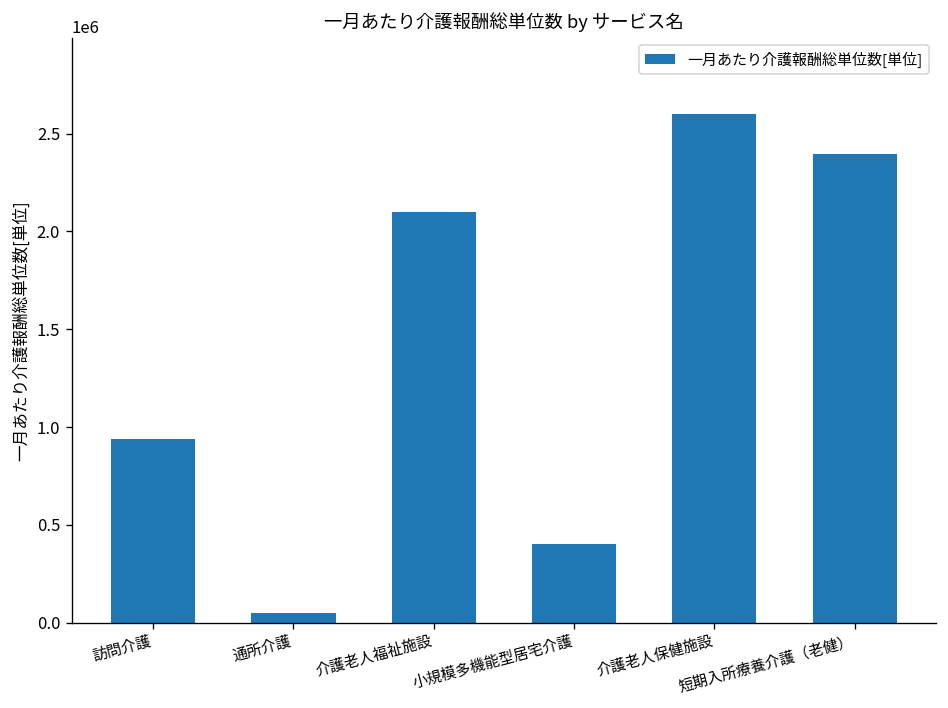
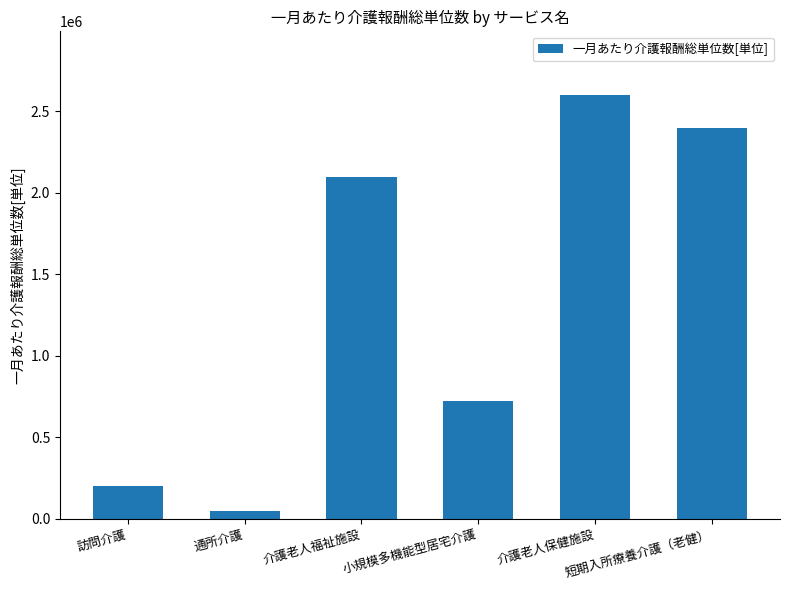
訪問介護: 940000 -> 200000
小規模多機能型居宅介護: 400000 -> 720000
